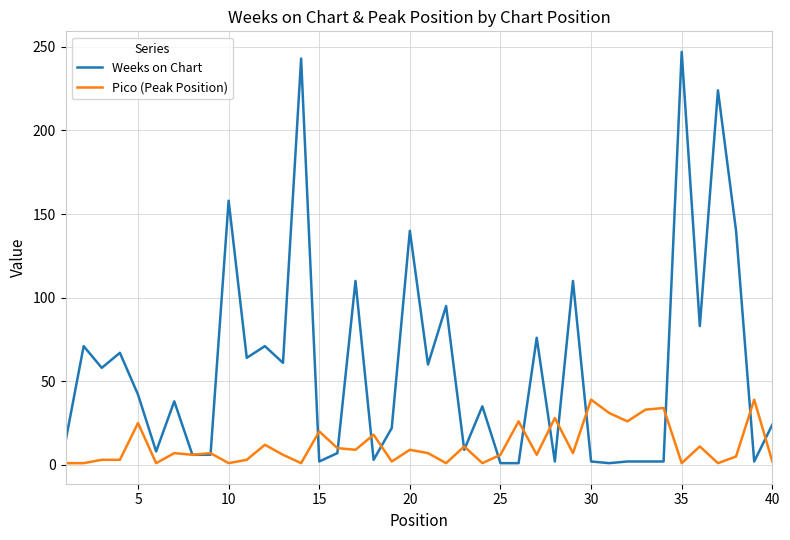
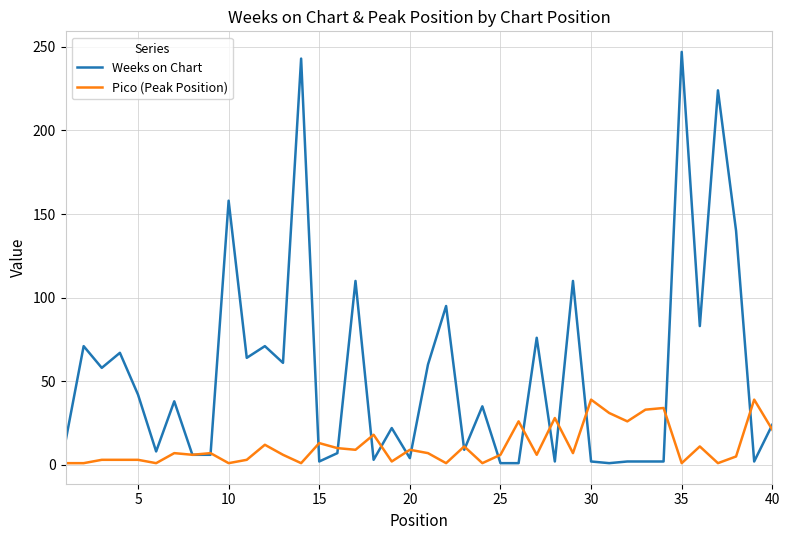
Pico (Peak Position), 5: 25 -> 3
Pico (Peak Position), 15: 20 -> 13
Weeks on Chart, 20: 140 -> 4
Pico (Peak Position), 40: 2 -> 21
